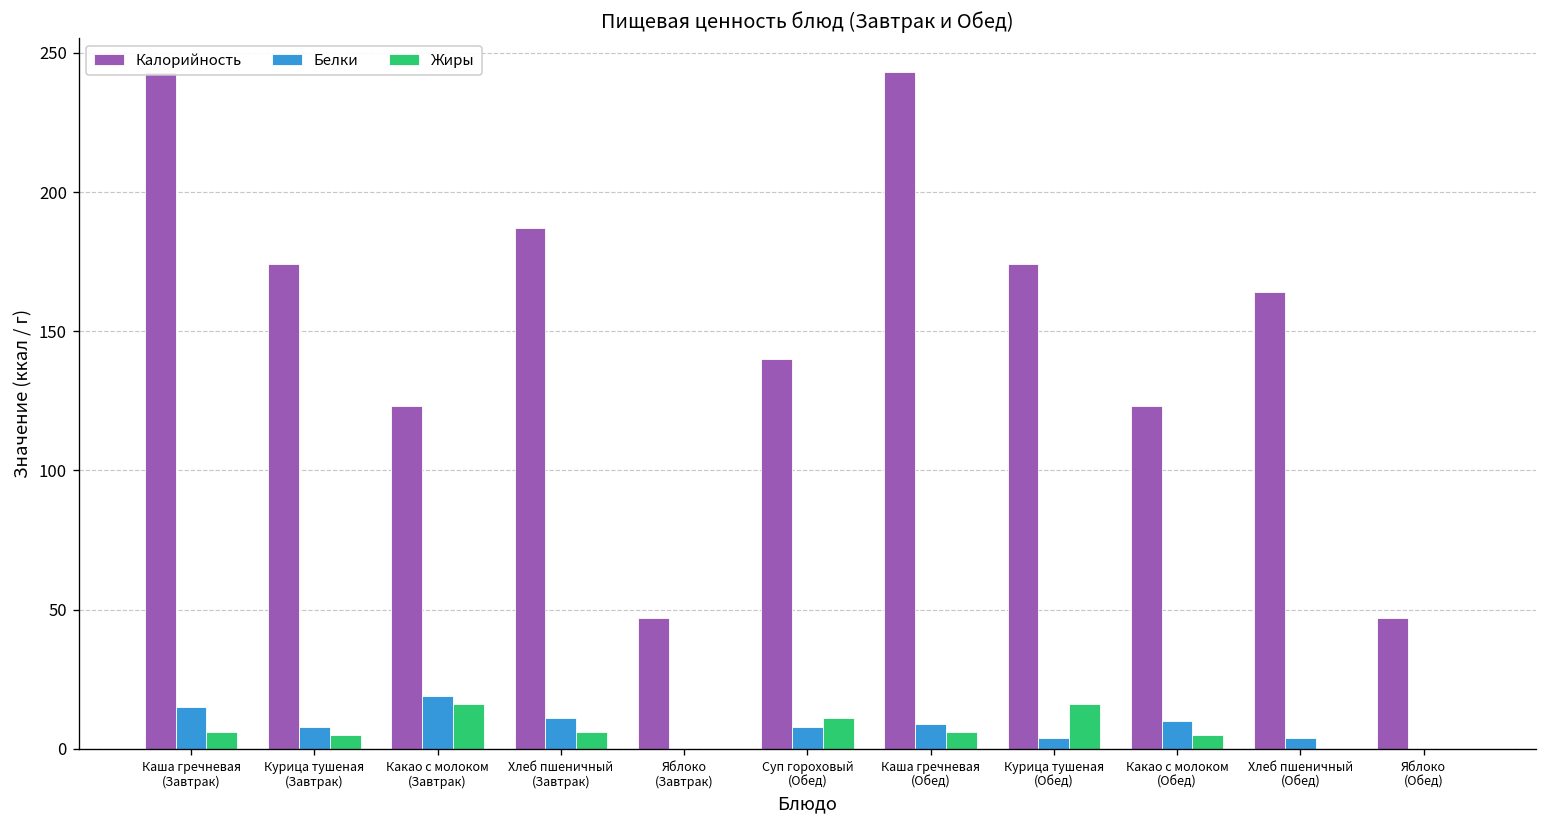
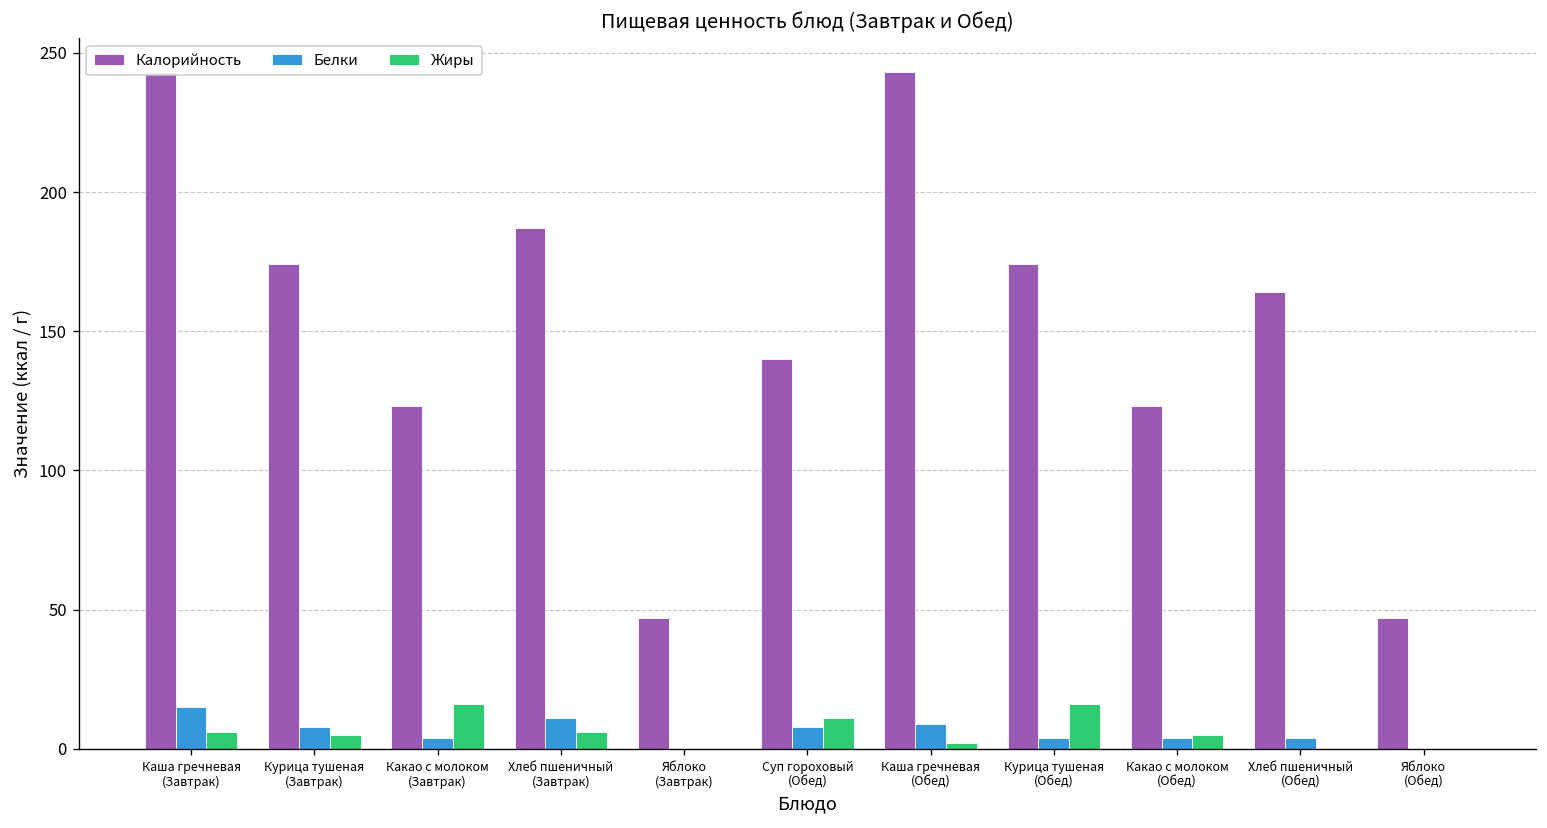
Белки, Какао с молоком (Завтрак): 19 -> 4
Жиры, Каша гречневая (Обед): 6 -> 2
Белки, Какао с молоком (Обед): 10 -> 4
